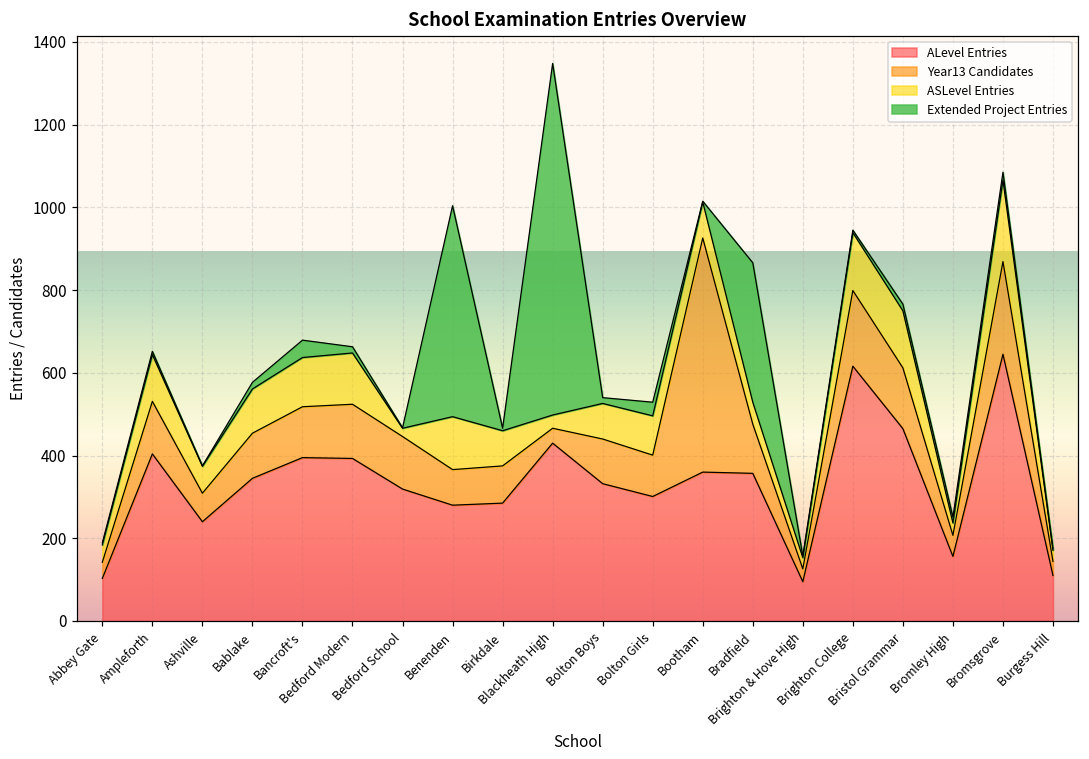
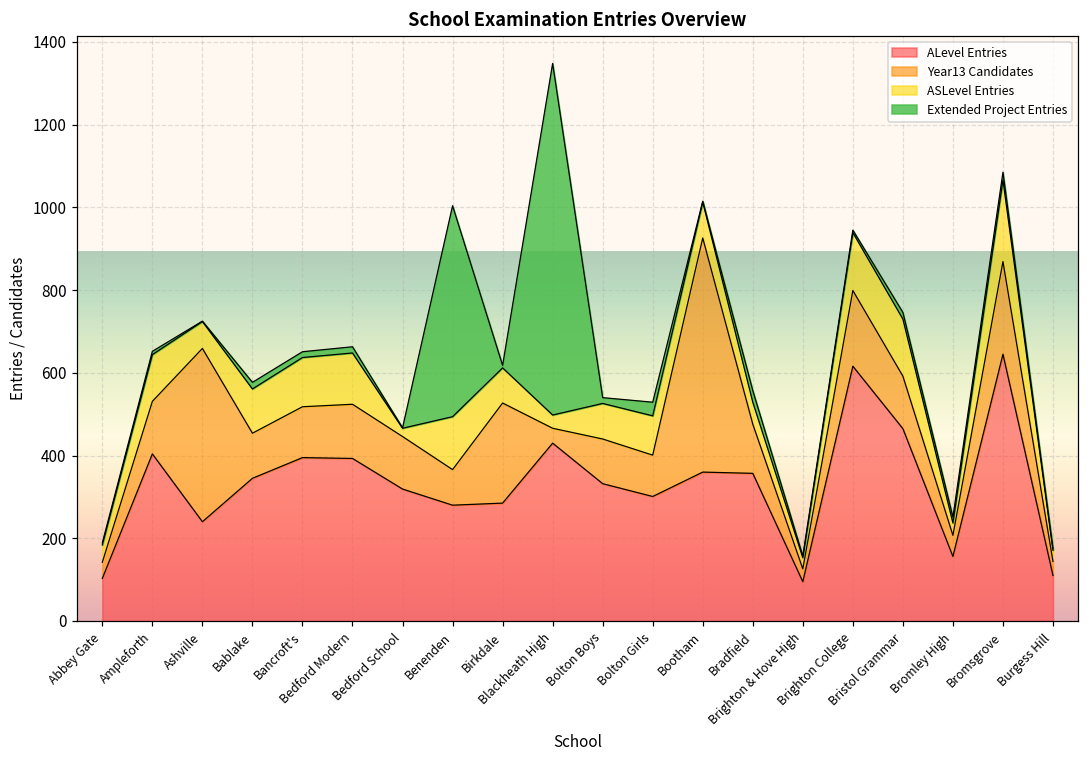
Year13 Candidates, Ashville: 70 -> 420
Extended Project Entries, Bancroft's: 40 -> 10
Year13 Candidates, Birkdale: 90 -> 240
Extended Project Entries, Bradfield: 340 -> 30
Year13 Candidates, Bristol Grammar: 150 -> 130
